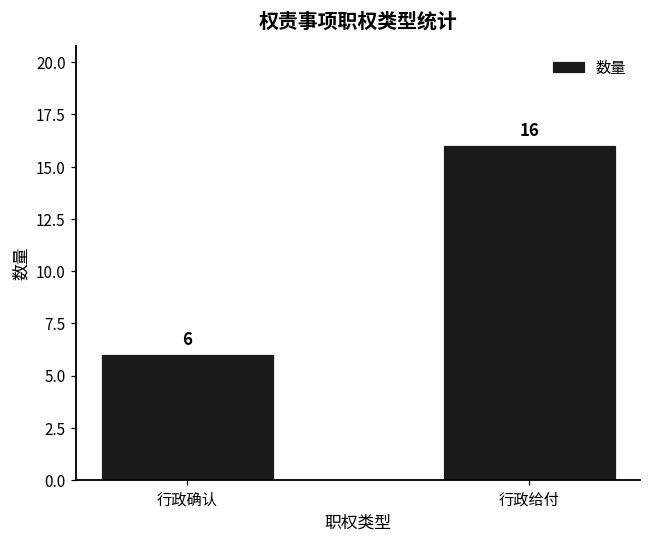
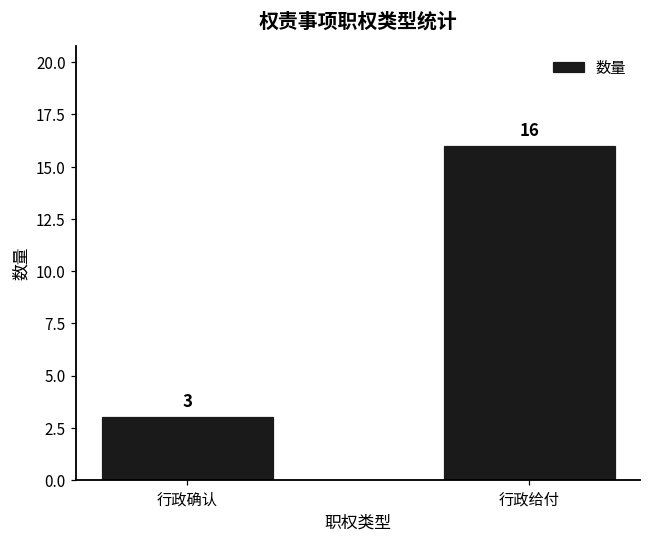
行政确认: 6 -> 3
